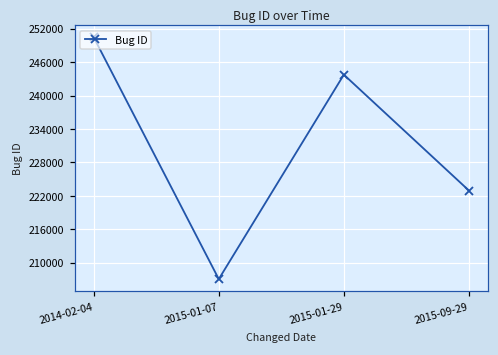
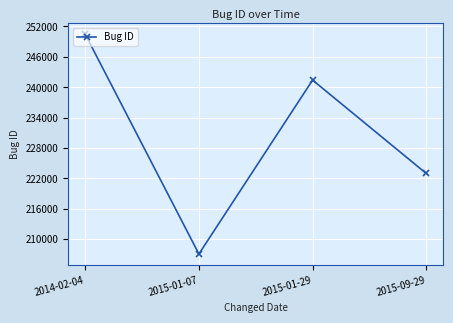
2015-01-29: 244000 -> 241000
